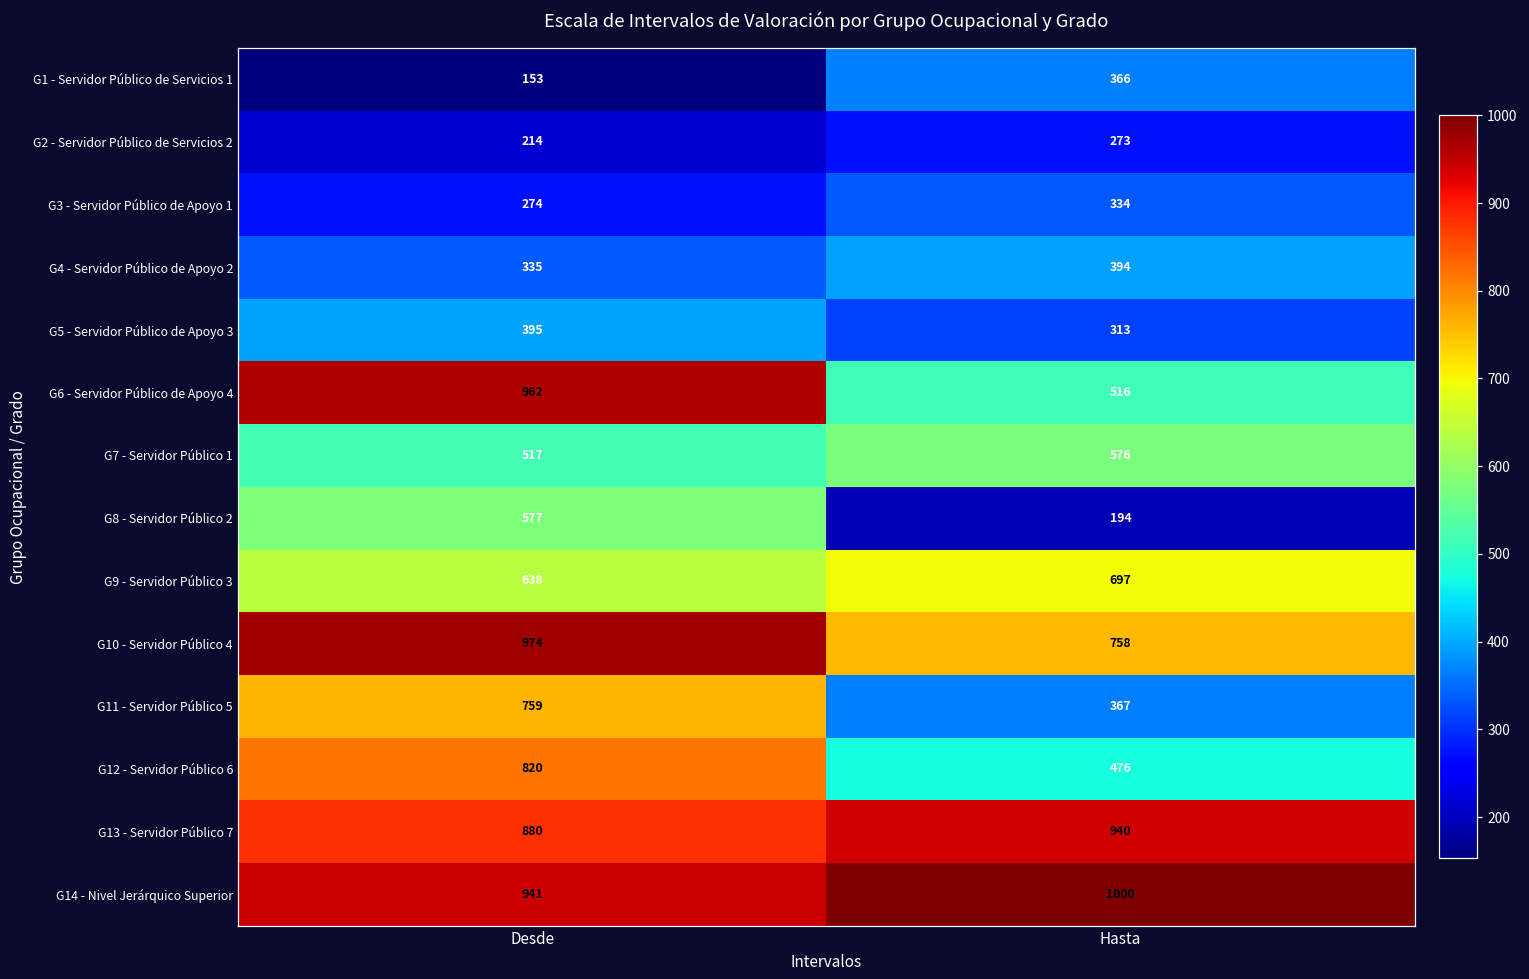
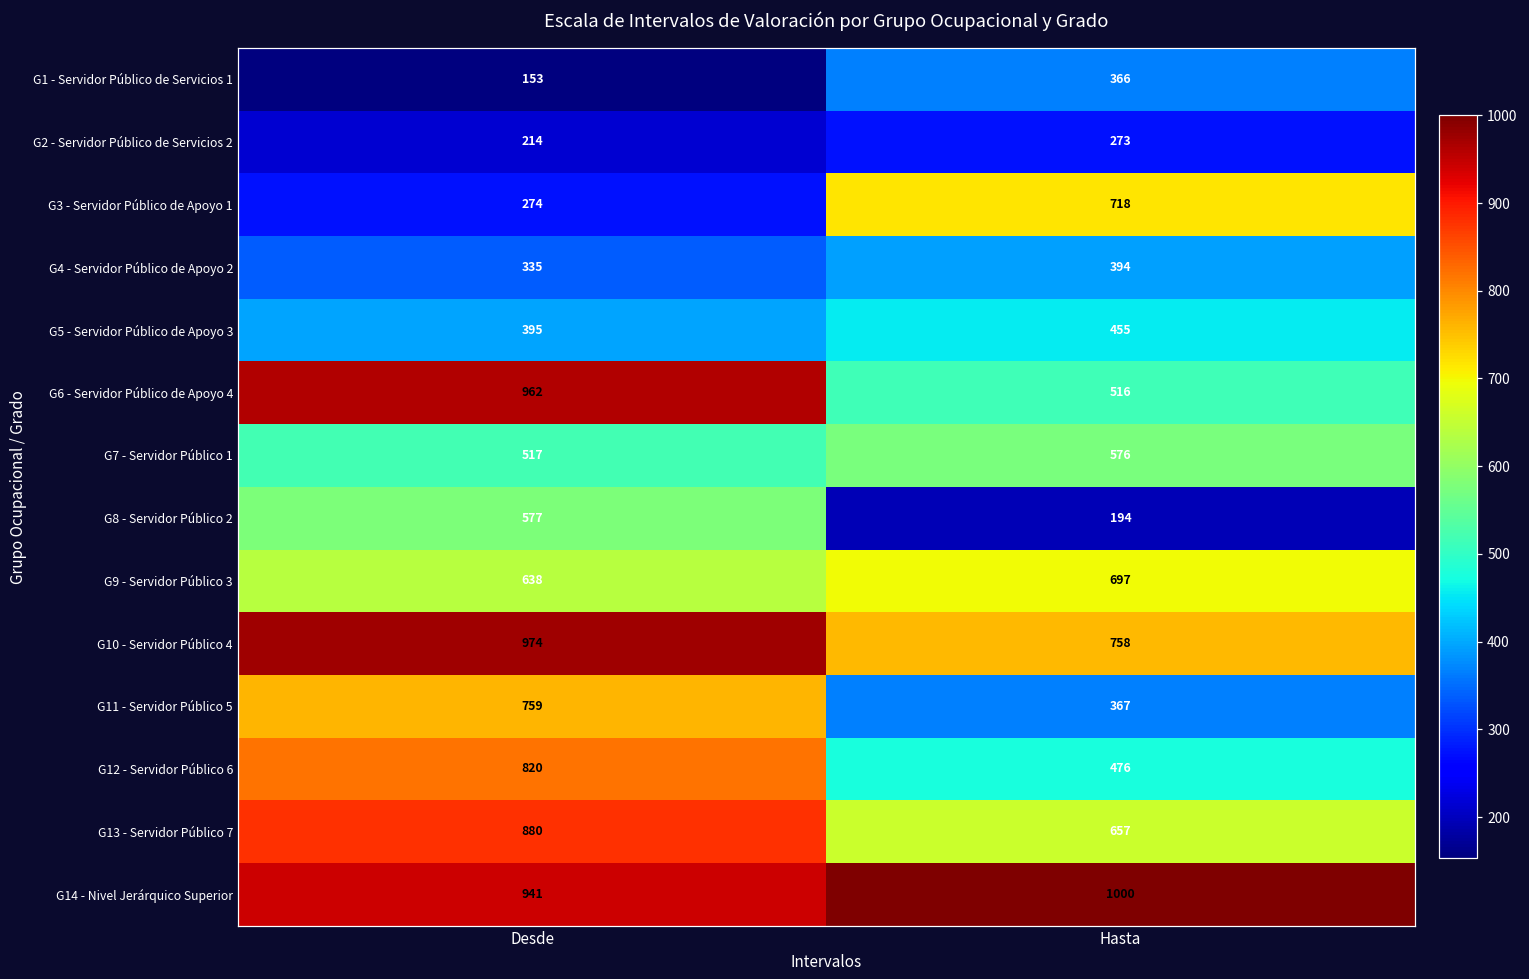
G3 - Servidor Público de Apoyo 1, Hasta: 334 -> 718
G5 - Servidor Público de Apoyo 3, Hasta: 313 -> 455
G13 - Servidor Público 7, Hasta: 940 -> 657
